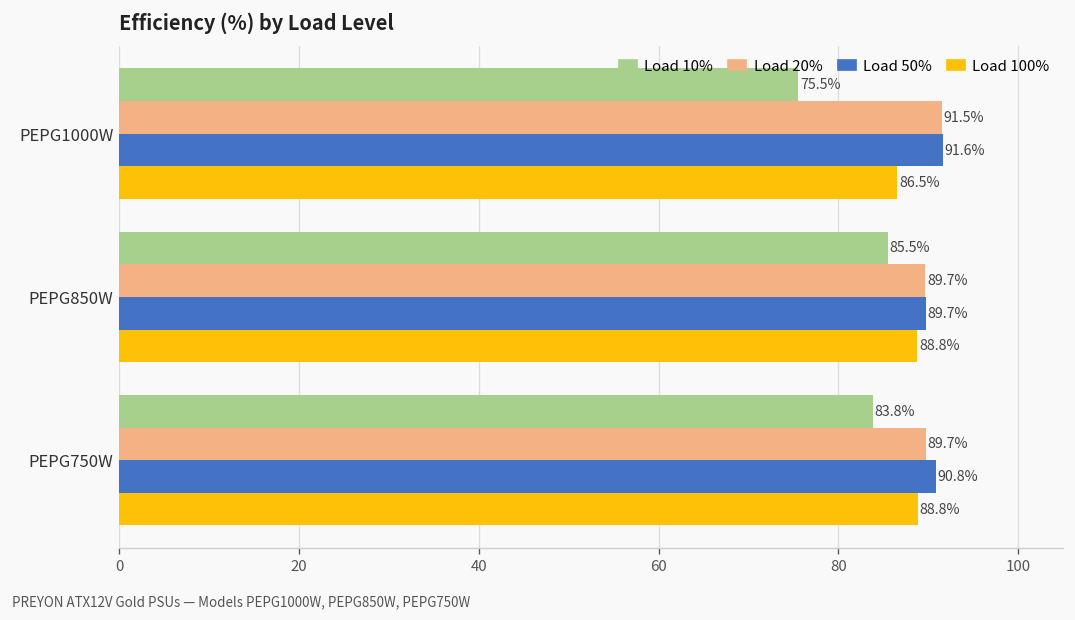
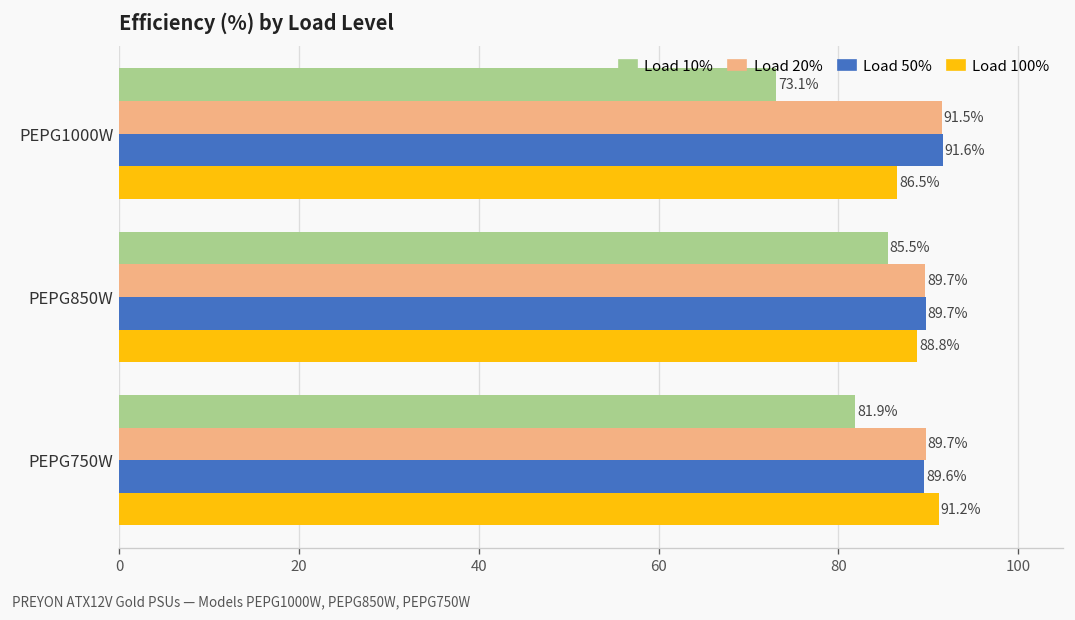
Load 10%, PEPG1000W: 75.5% -> 73.1%
Load 10%, PEPG750W: 83.8% -> 81.9%
Load 50%, PEPG750W: 90.8% -> 89.6%
Load 100%, PEPG750W: 88.8% -> 91.2%
